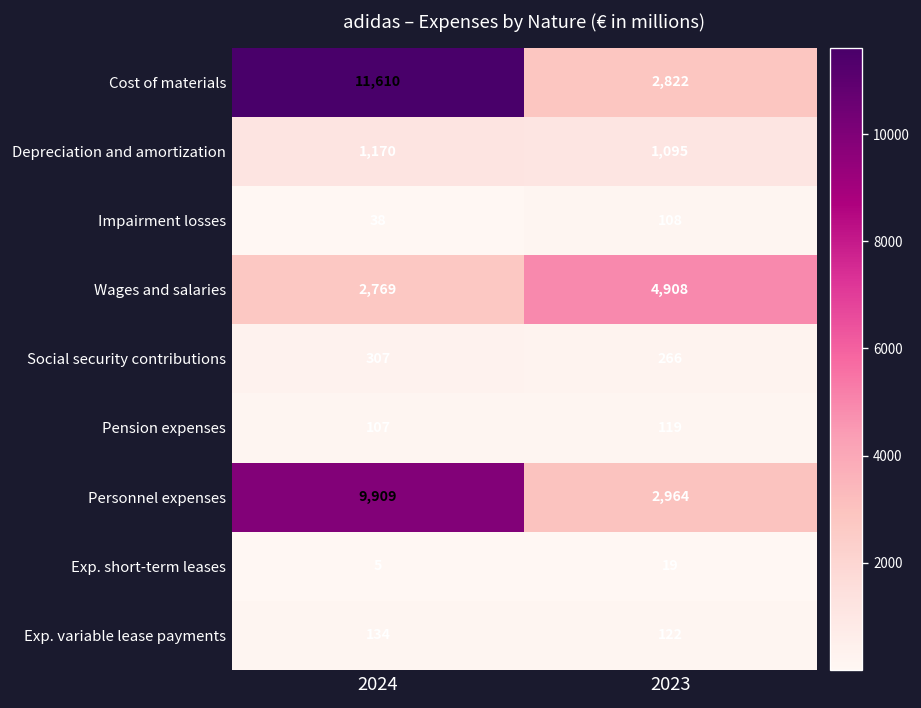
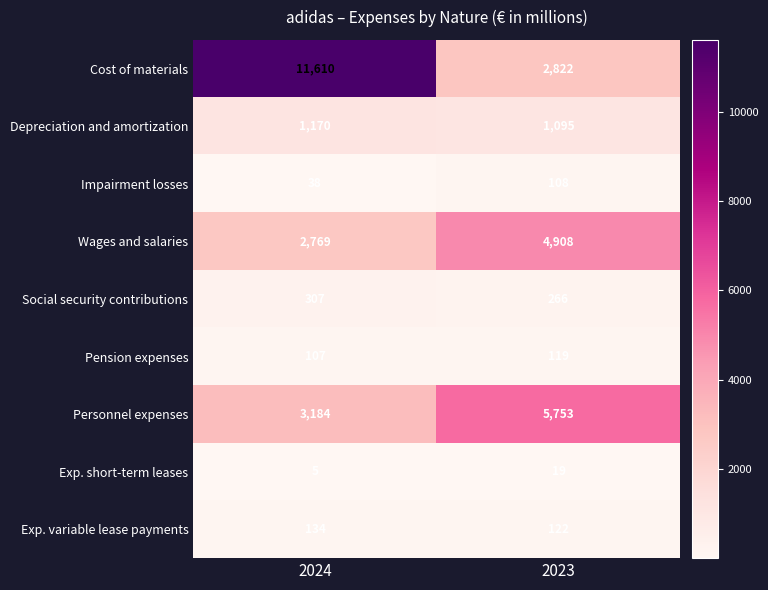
Personnel expenses, 2024: 9,909 -> 3,184
Personnel expenses, 2023: 2,964 -> 5,753
